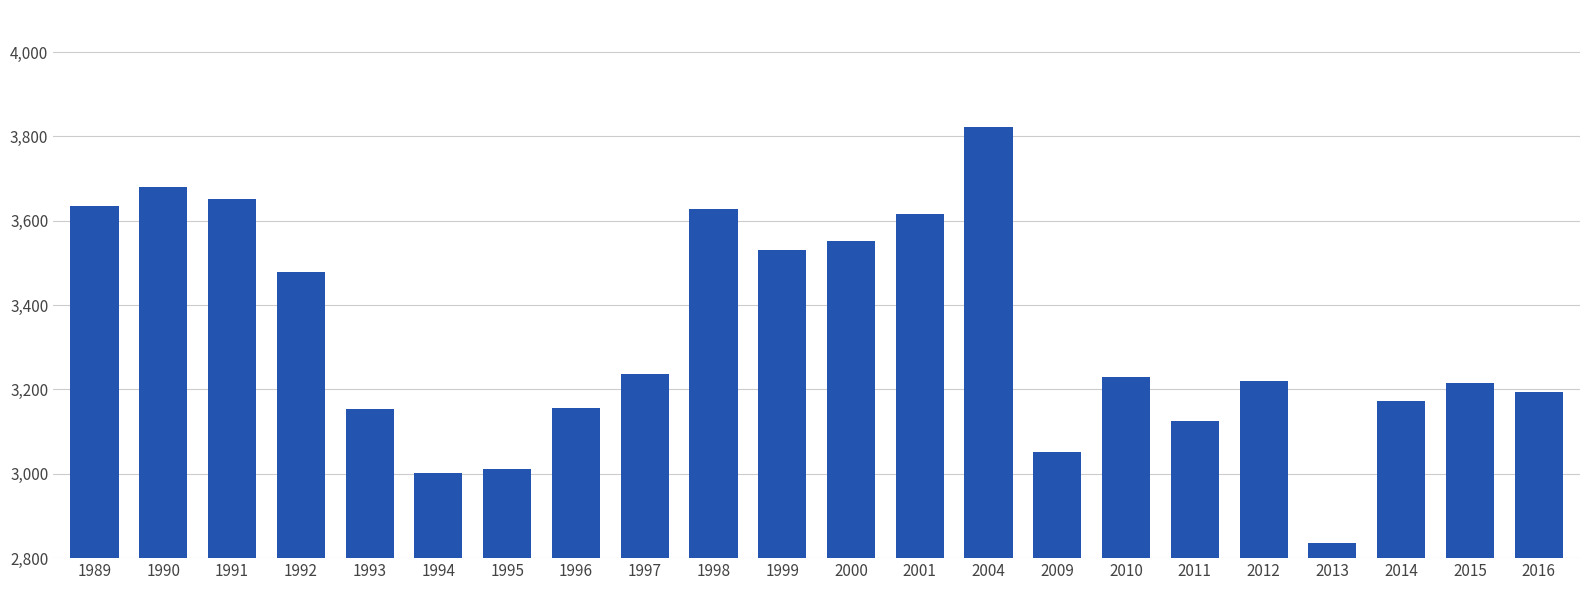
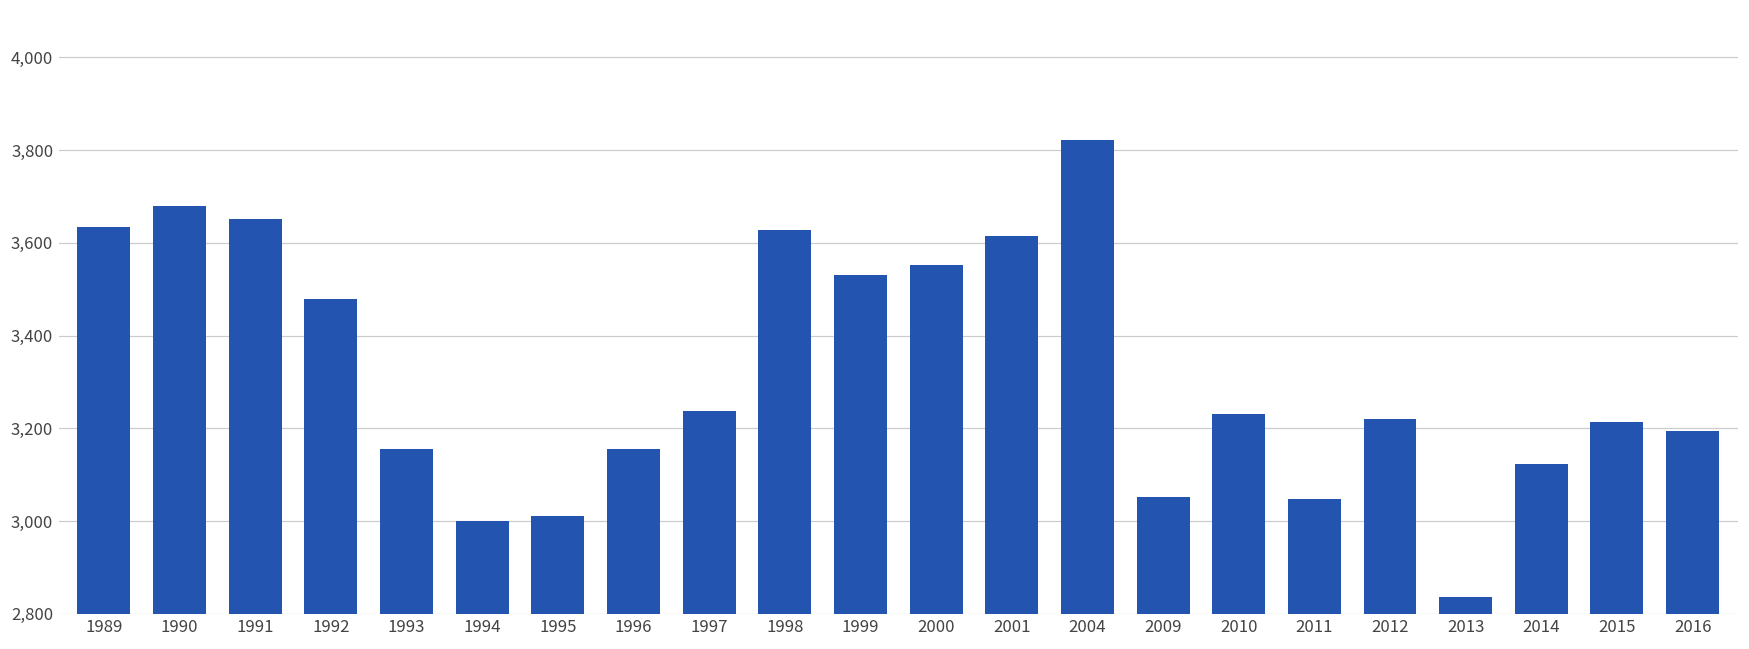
2011: 3,130 -> 3,050
2014: 3,170 -> 3,120
